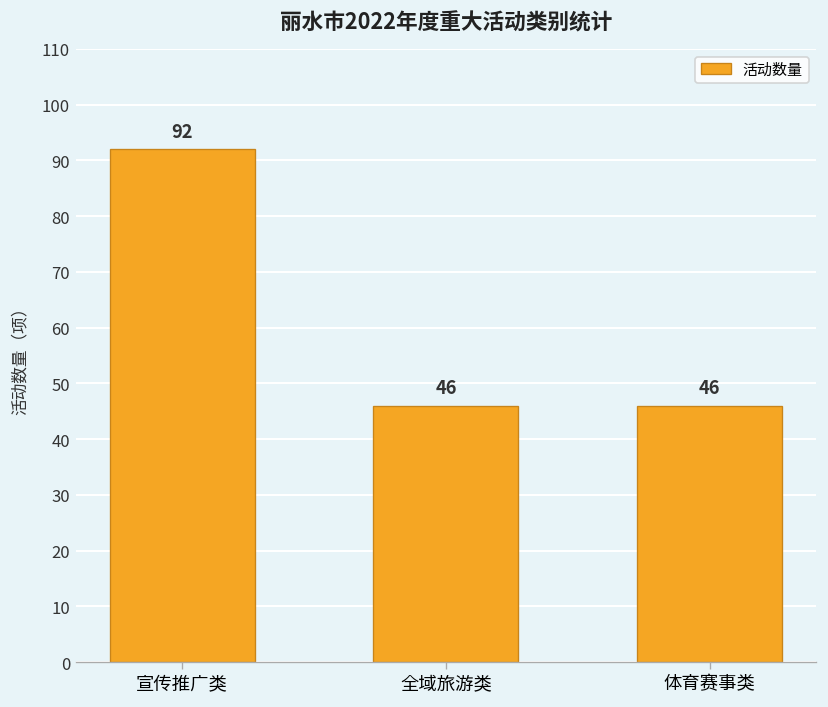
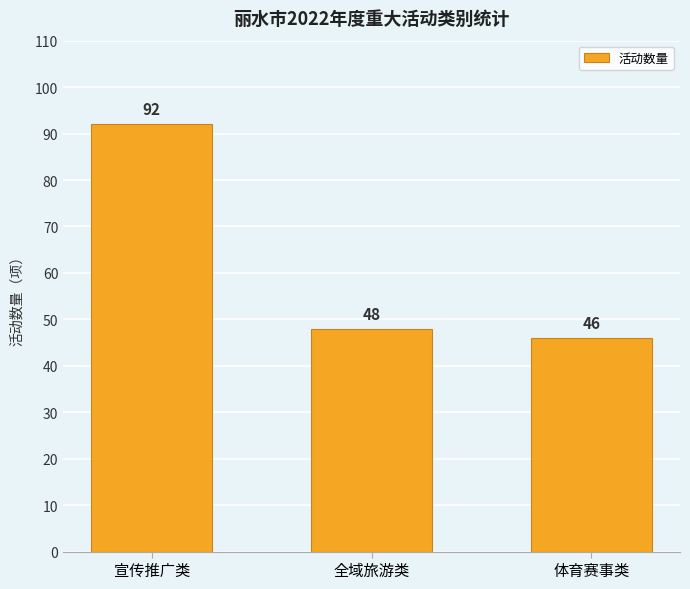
全域旅游类: 46 -> 48
